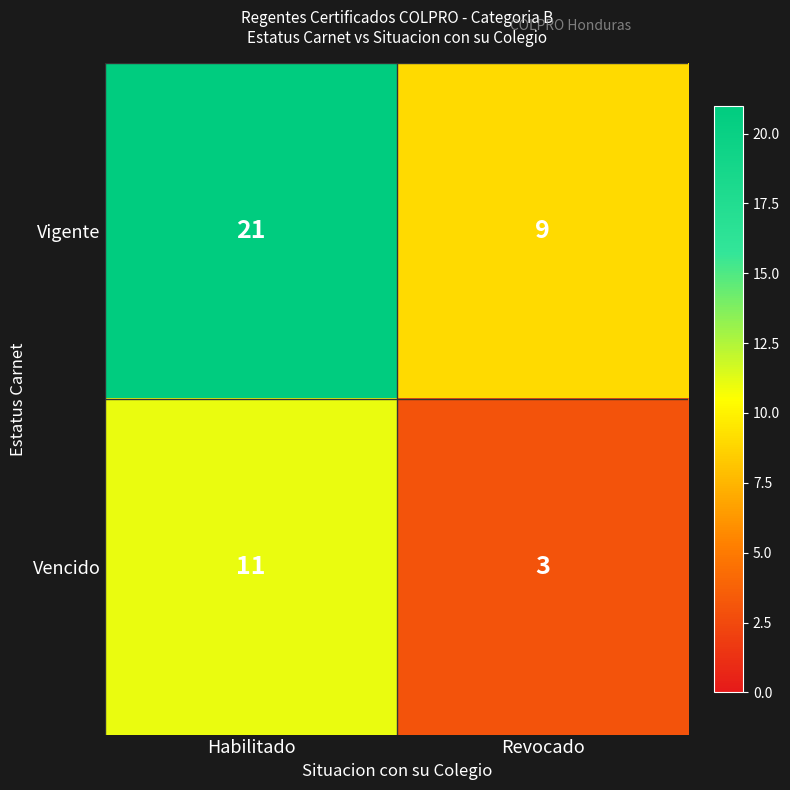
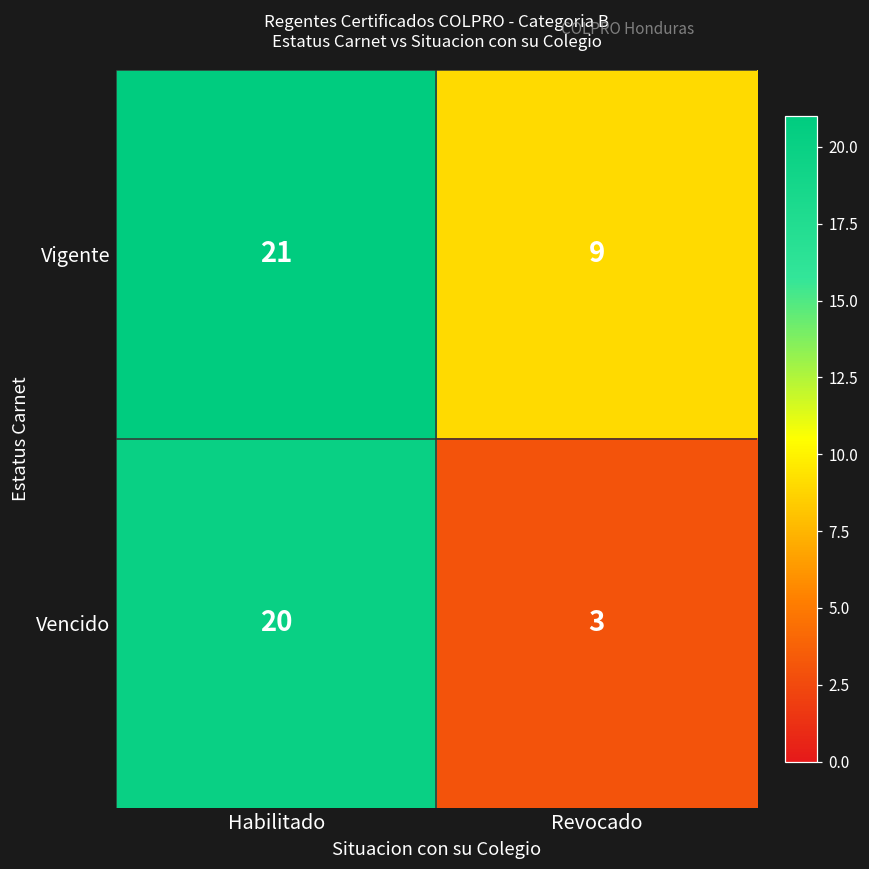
Vencido, Habilitado: 11 -> 20
